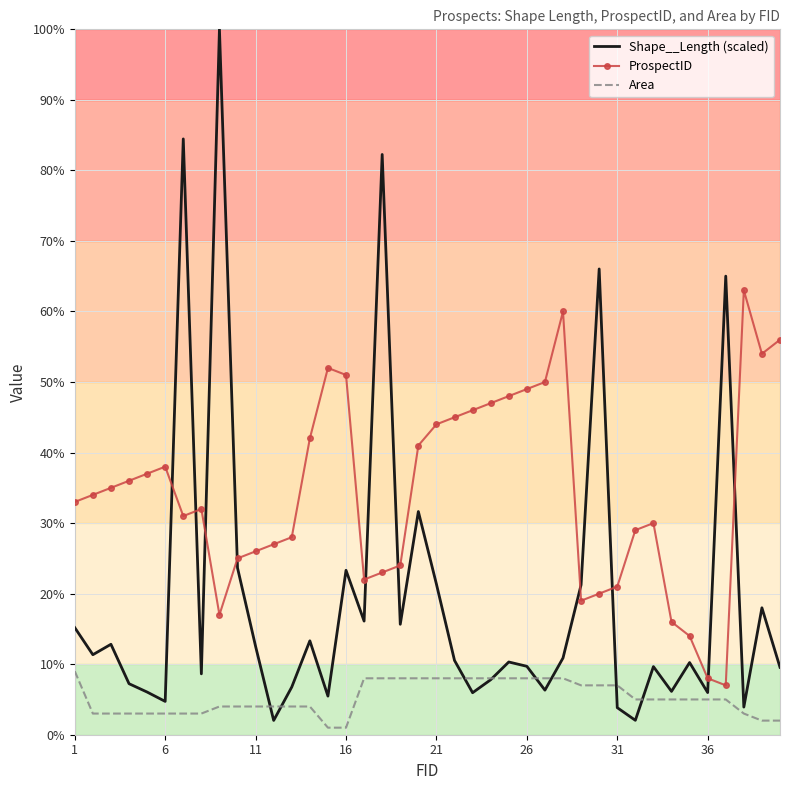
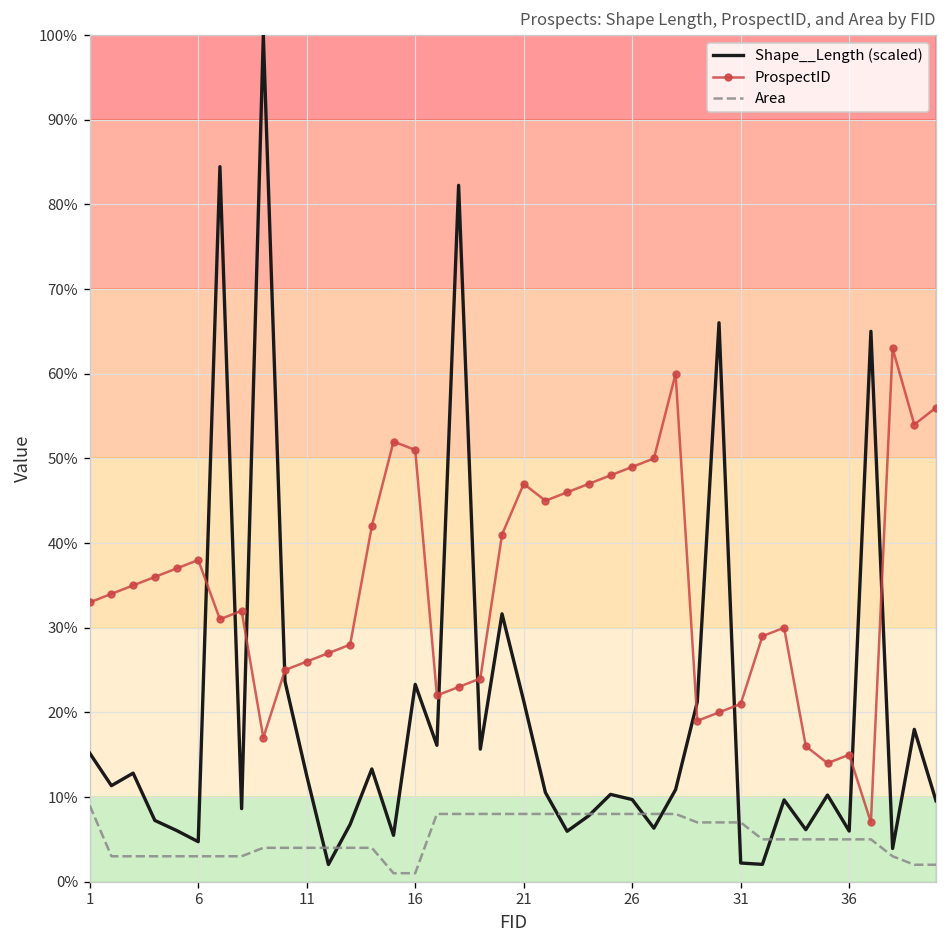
ProspectID, 21: 44% -> 47%
Shape__Length (scaled), 31: 4% -> 2%
ProspectID, 36: 8% -> 15%
